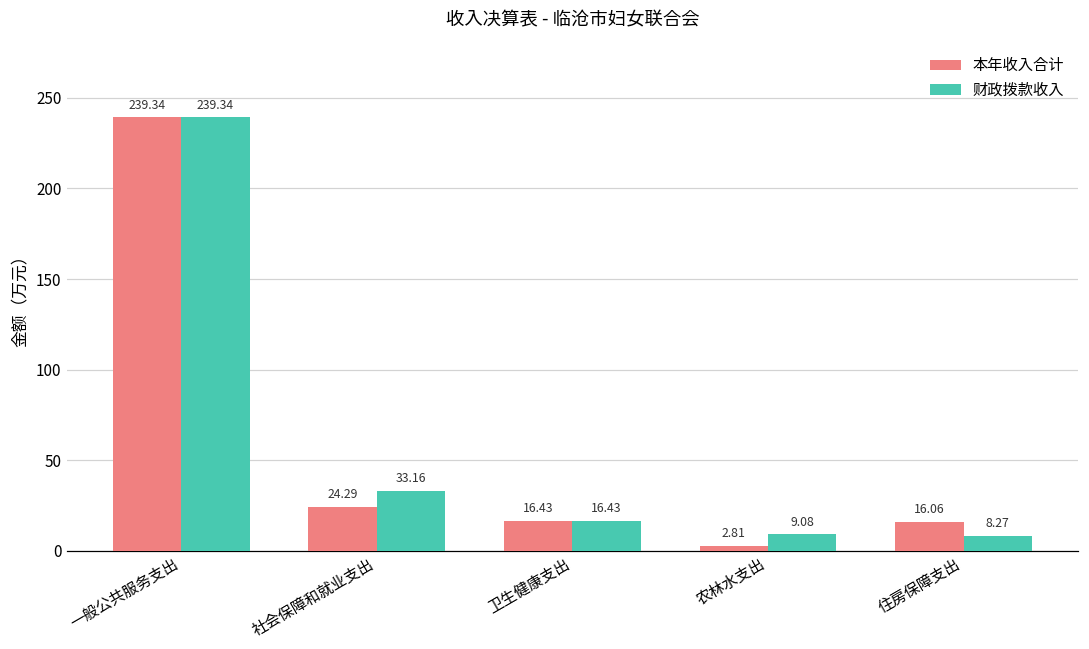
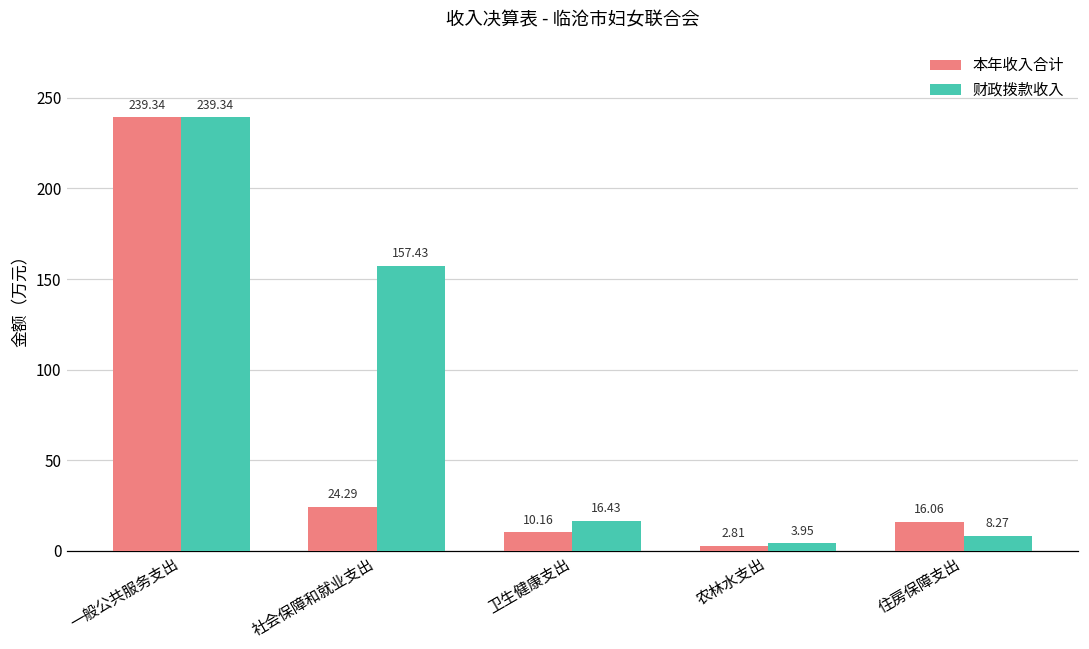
财政拨款收入, 社会保障和就业支出: 33.16 -> 157.43
本年收入合计, 卫生健康支出: 16.43 -> 10.16
财政拨款收入, 农林水支出: 9.08 -> 3.95
